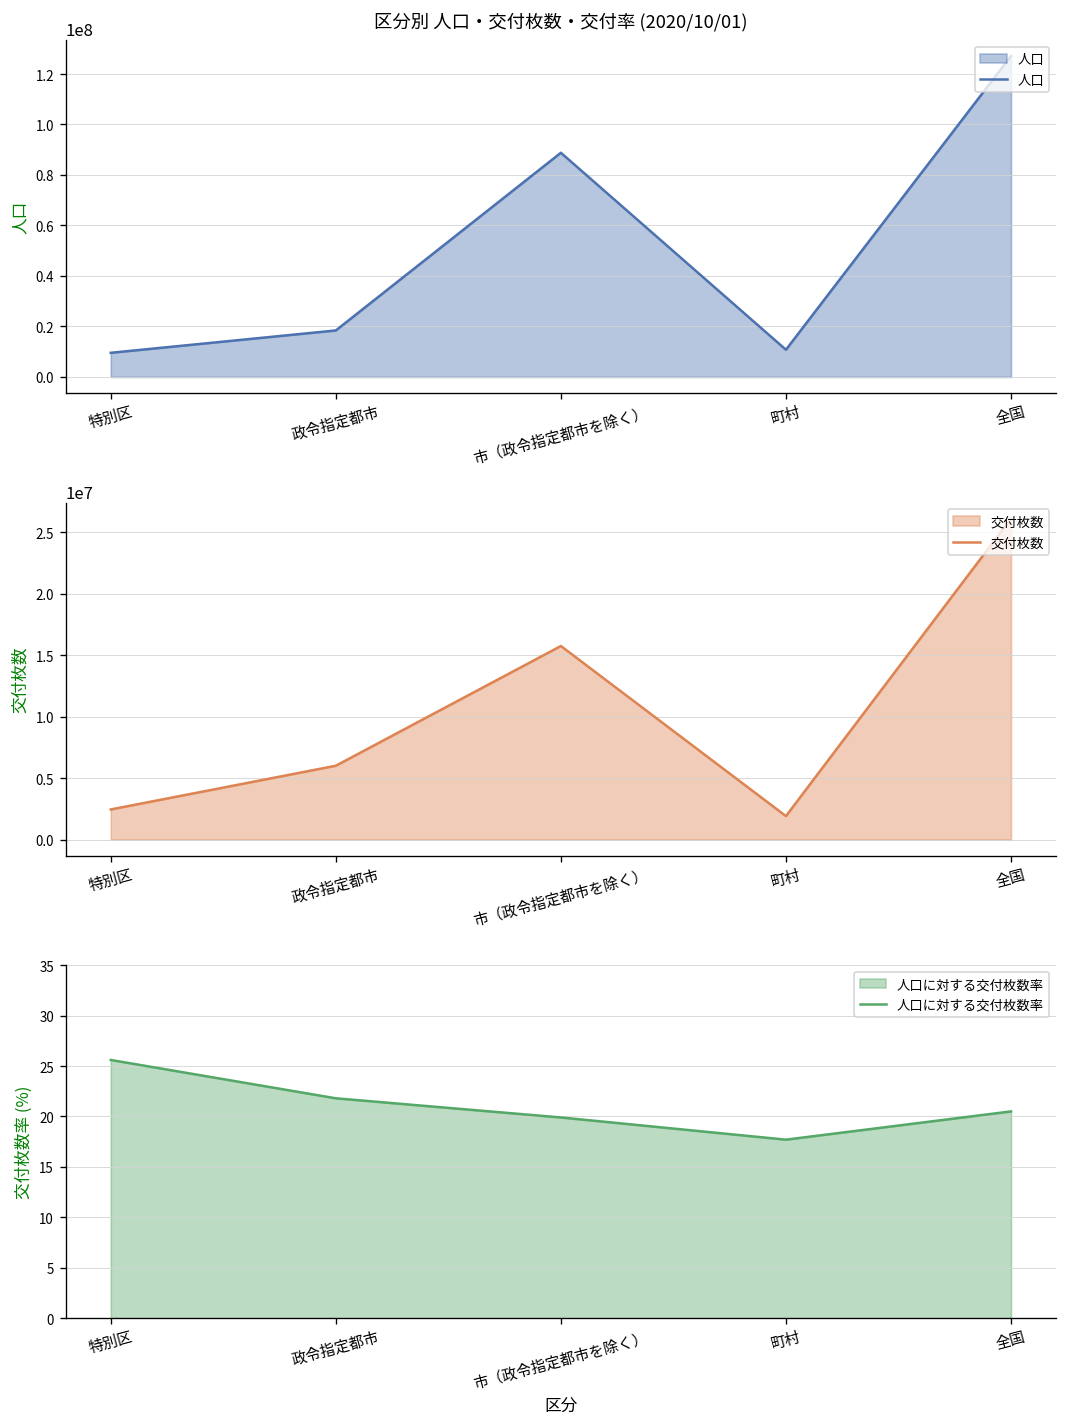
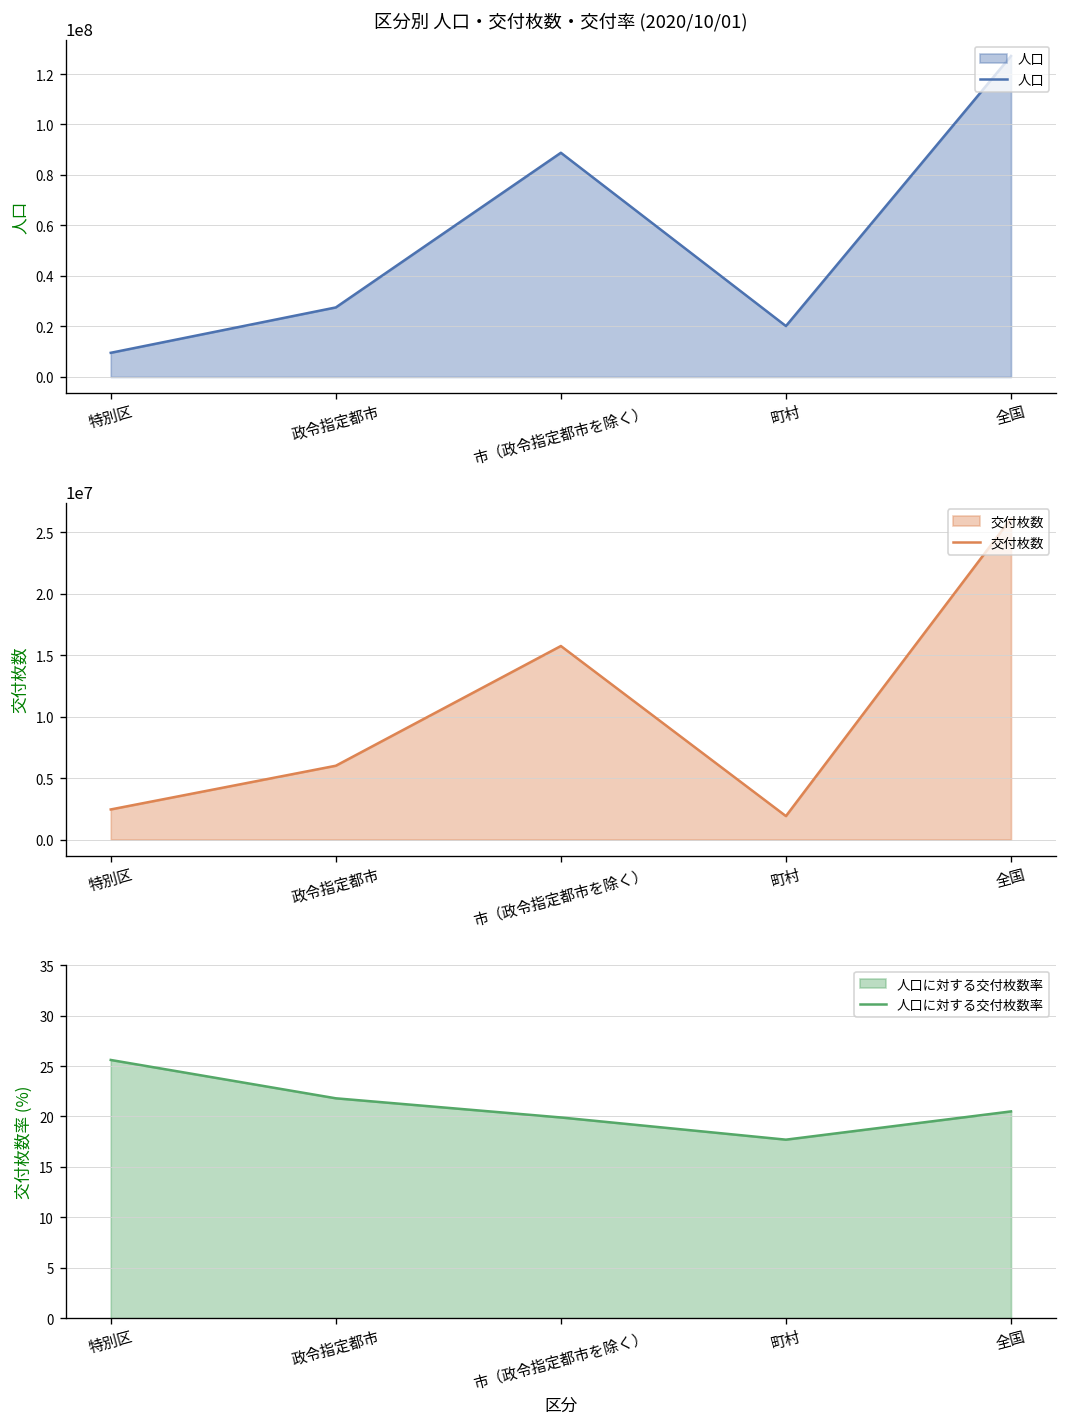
区分別 人口・交付枚数・交付率 (2020/10/01), 政令指定都市: 18000000 -> 28000000
区分別 人口・交付枚数・交付率 (2020/10/01), 町村: 11000000 -> 20000000
